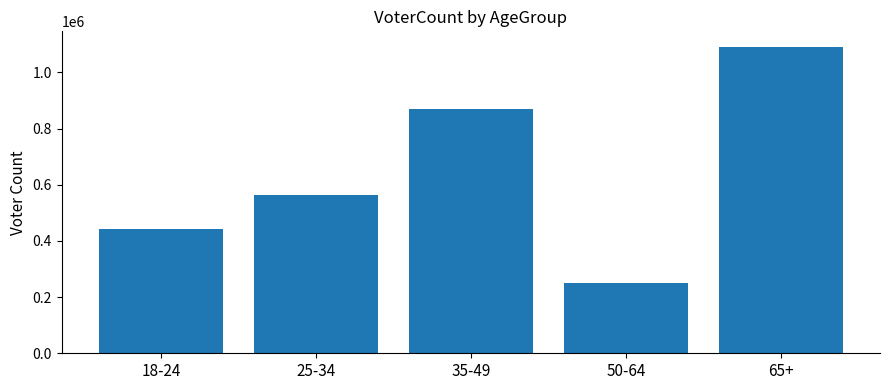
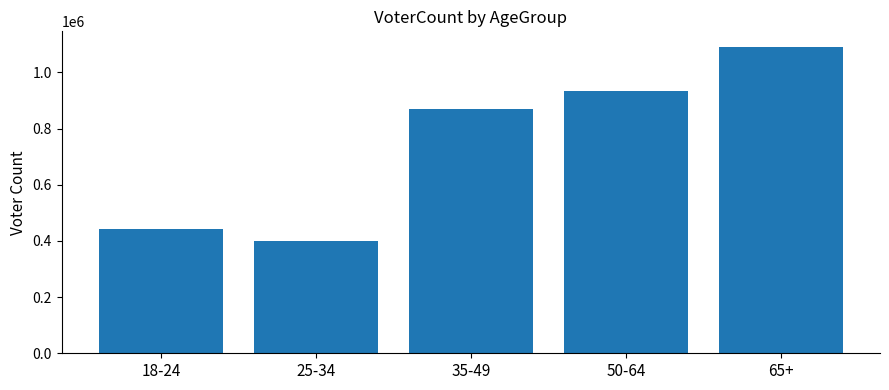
25-34: 560000 -> 400000
50-64: 250000 -> 940000
